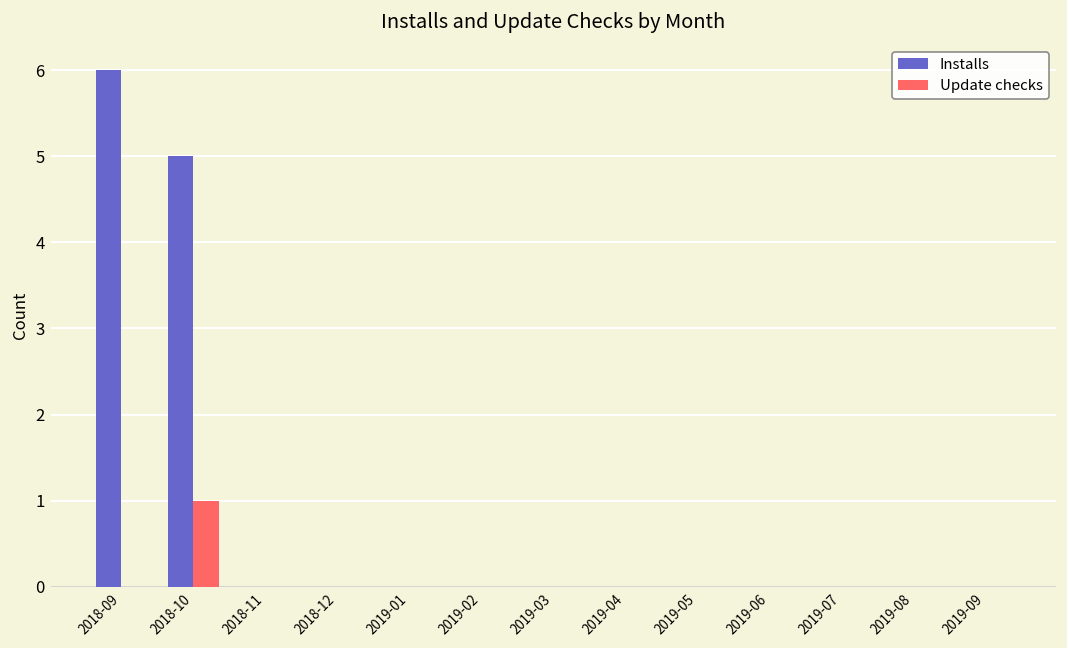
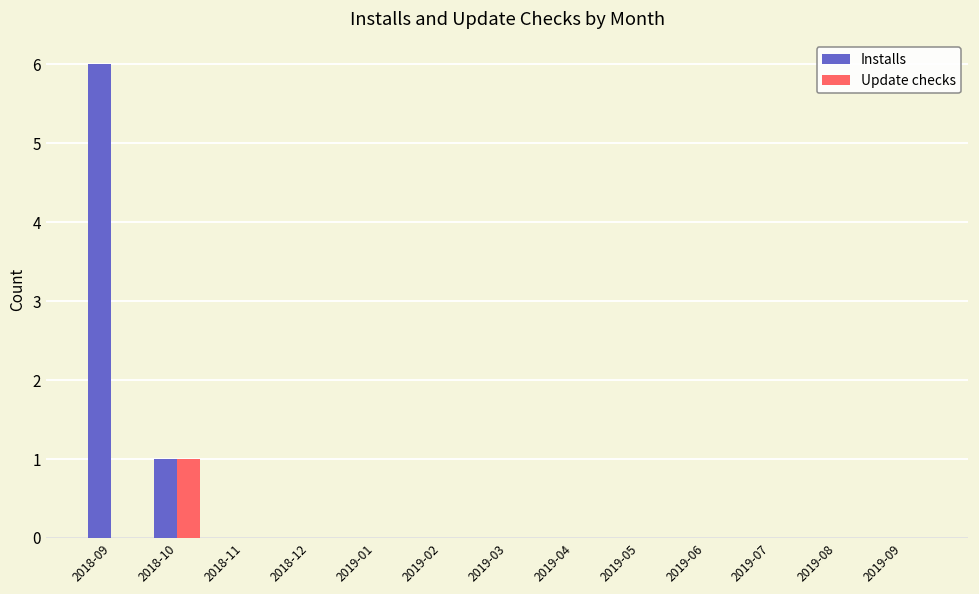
Installs, 2018-10: 5 -> 1
